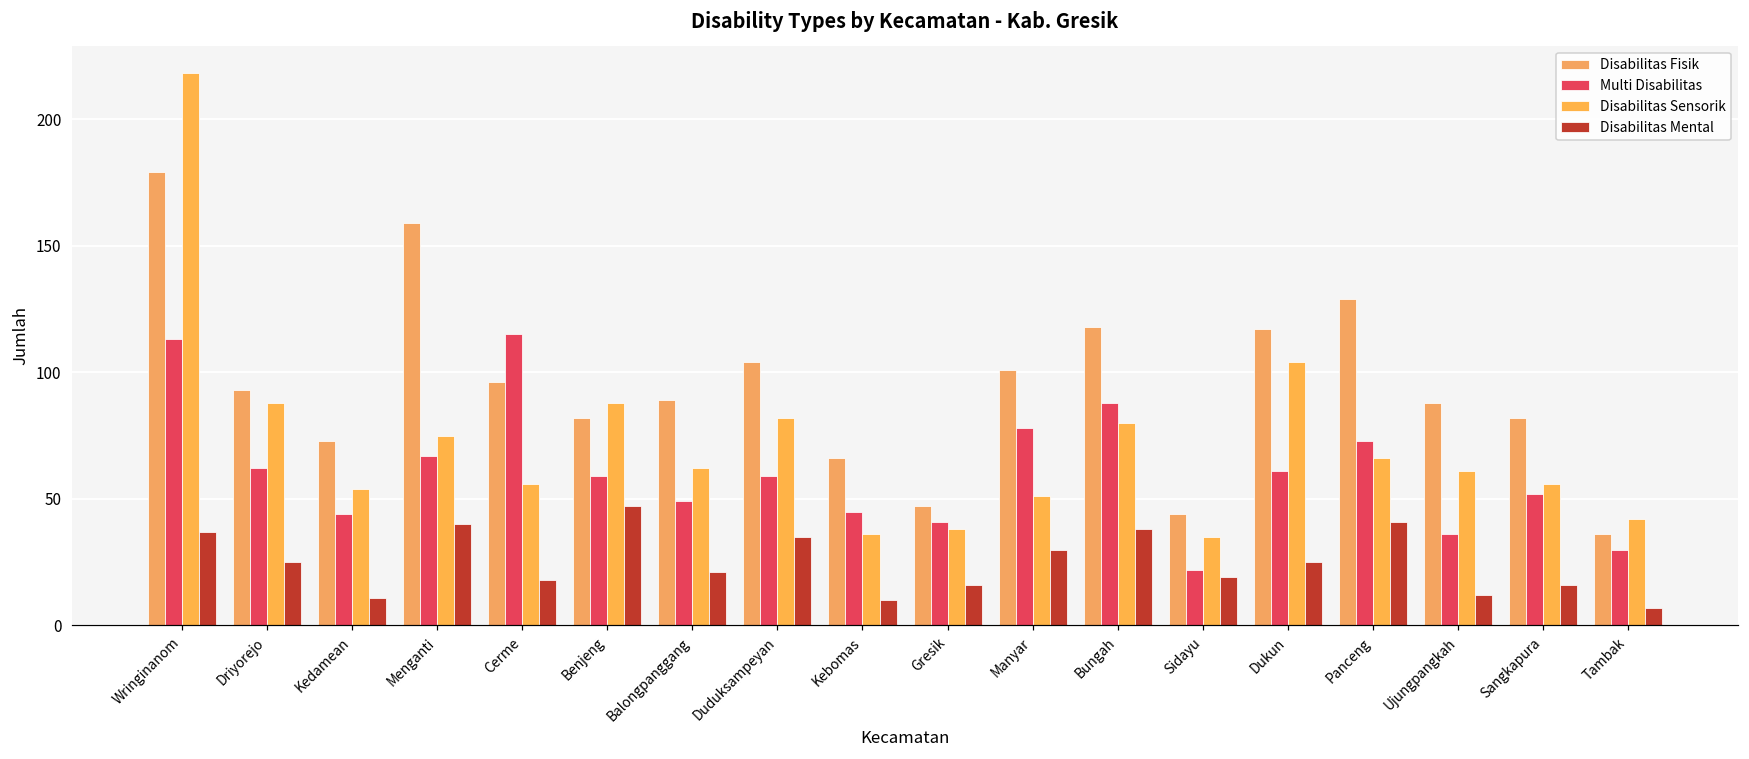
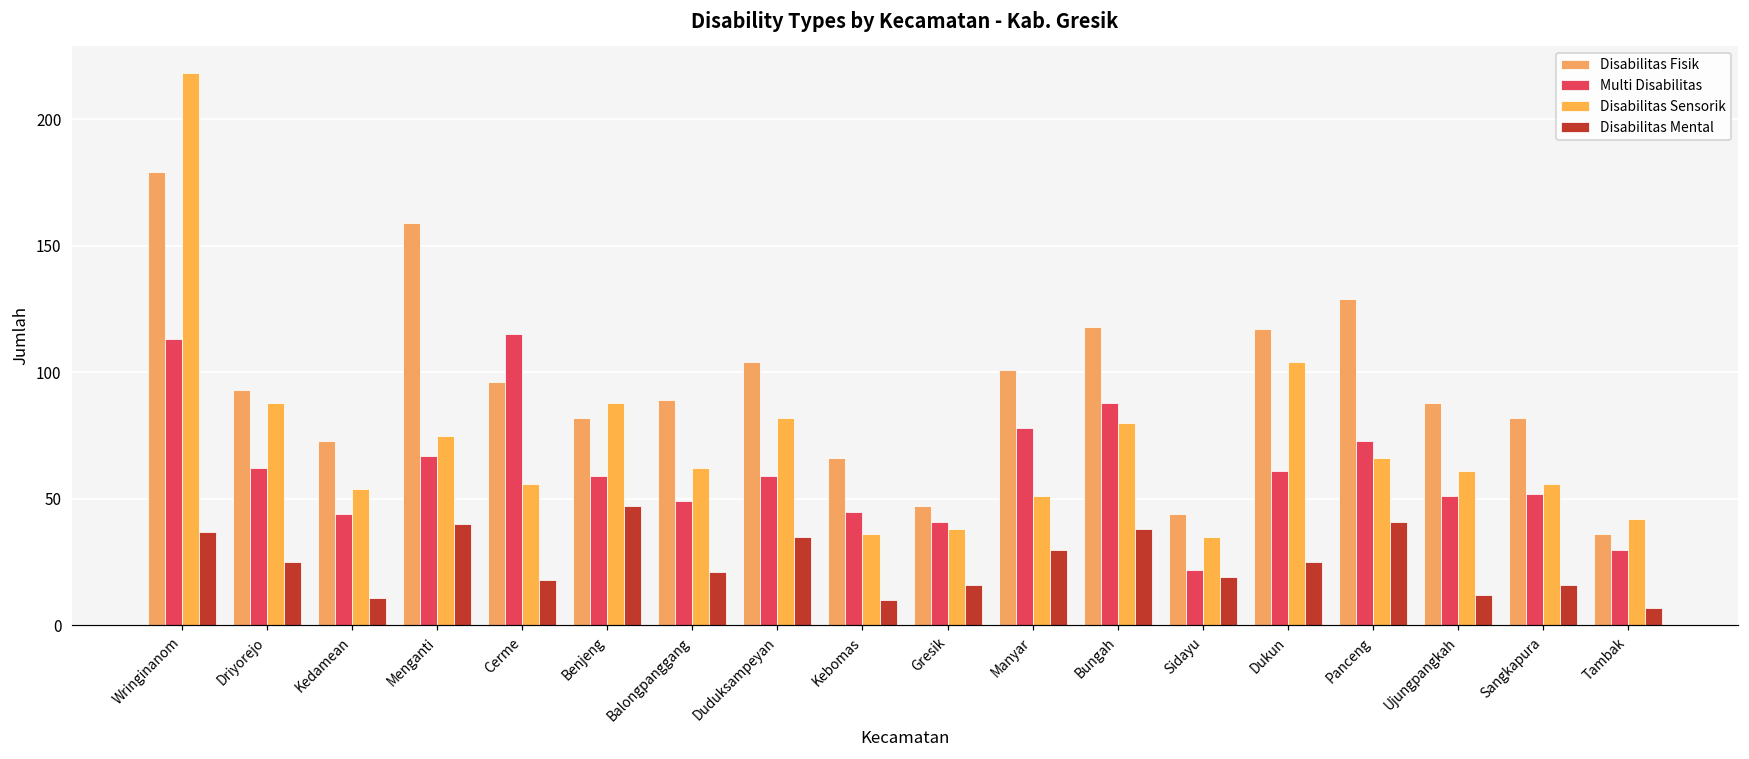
Multi Disabilitas, Ujungpangkah: 36 -> 51
